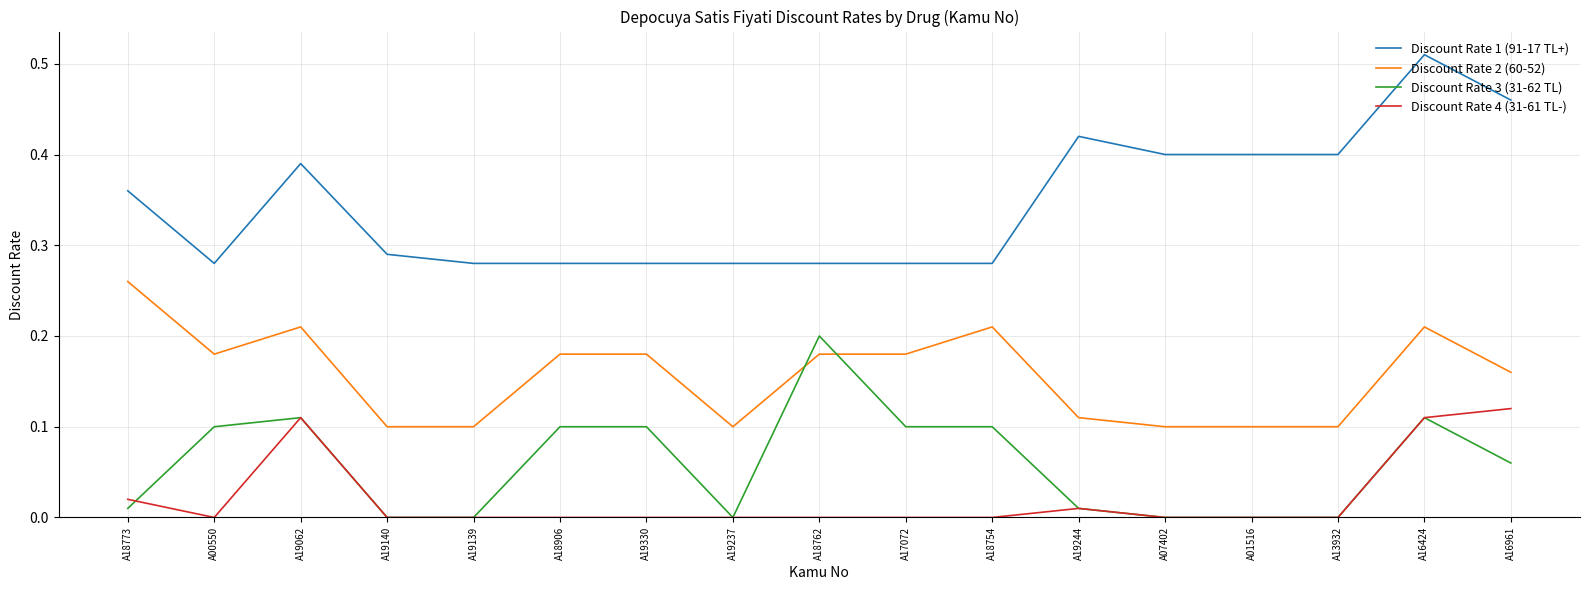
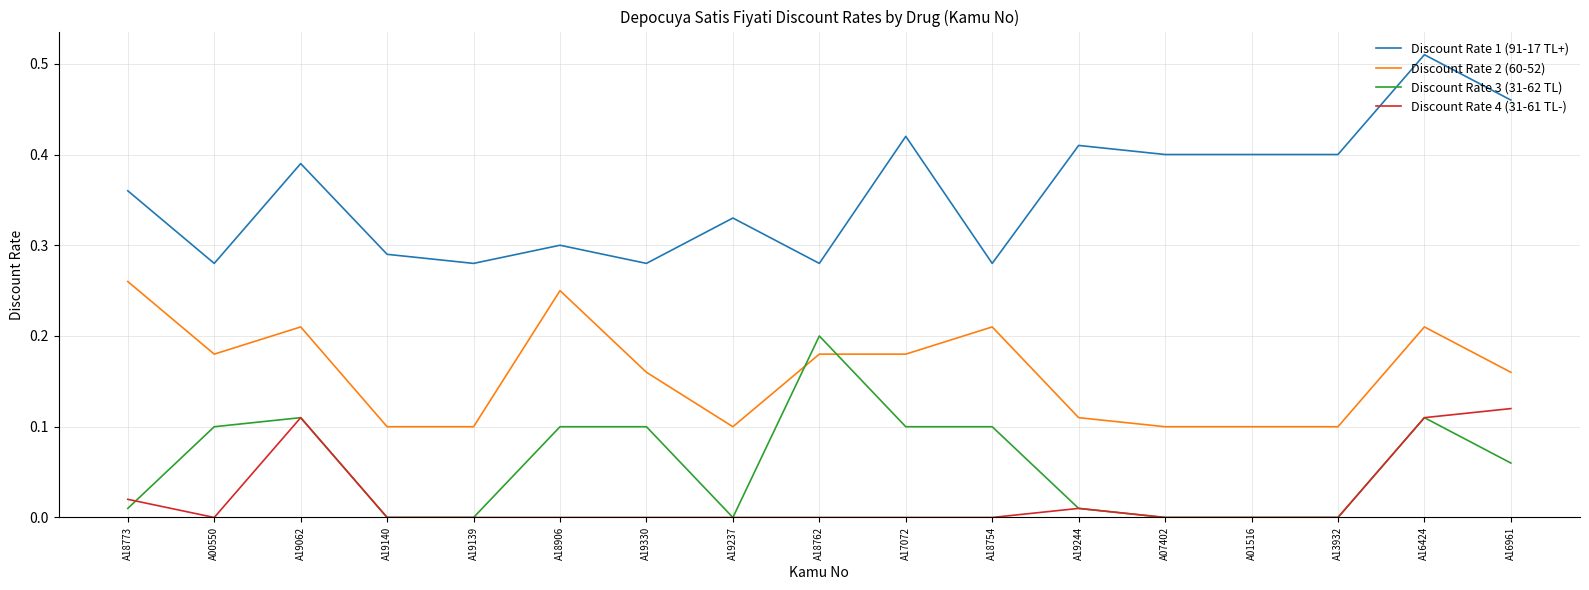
Discount Rate 1 (91-17 TL+), A18906: 0.28 -> 0.30
Discount Rate 2 (60-52), A18906: 0.18 -> 0.25
Discount Rate 2 (60-52), A19330: 0.18 -> 0.16
Discount Rate 1 (91-17 TL+), A19237: 0.28 -> 0.33
Discount Rate 1 (91-17 TL+), A17072: 0.28 -> 0.42
Discount Rate 1 (91-17 TL+), A19244: 0.42 -> 0.41
